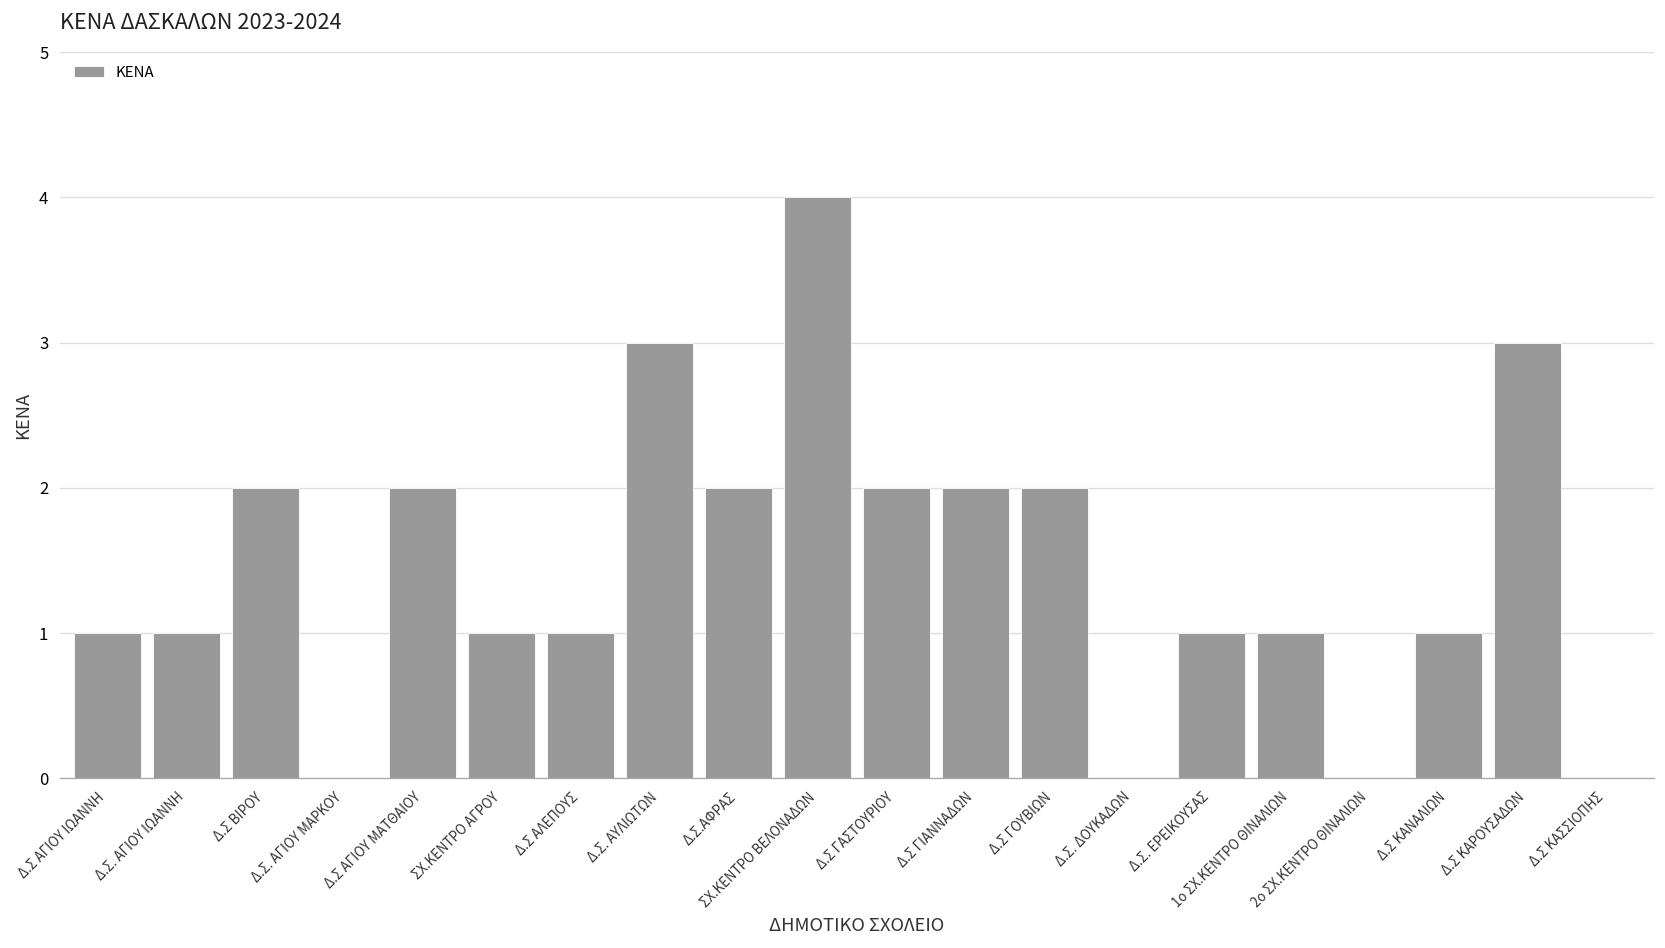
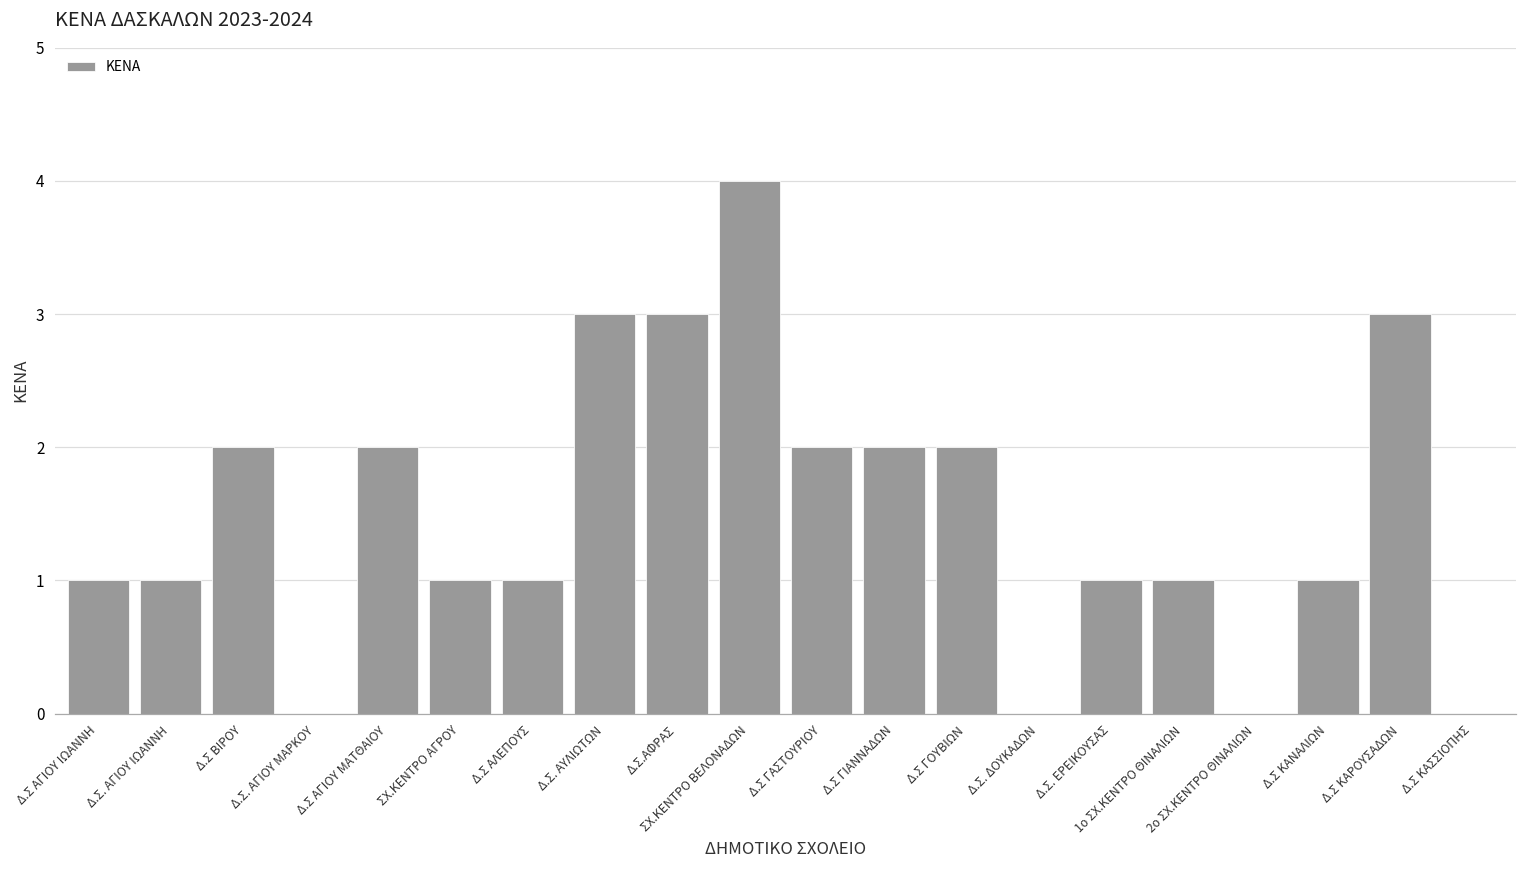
Δ.Σ.ΑΦΡΑΣ: 2 -> 3
